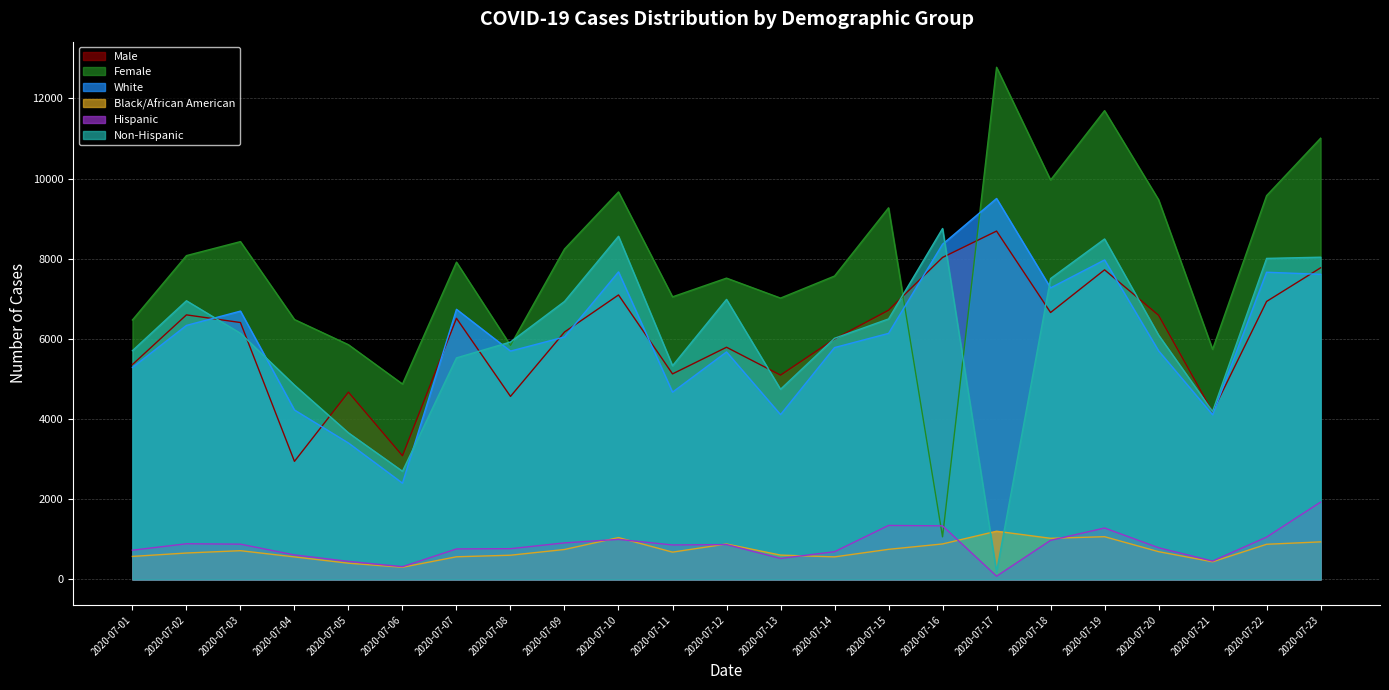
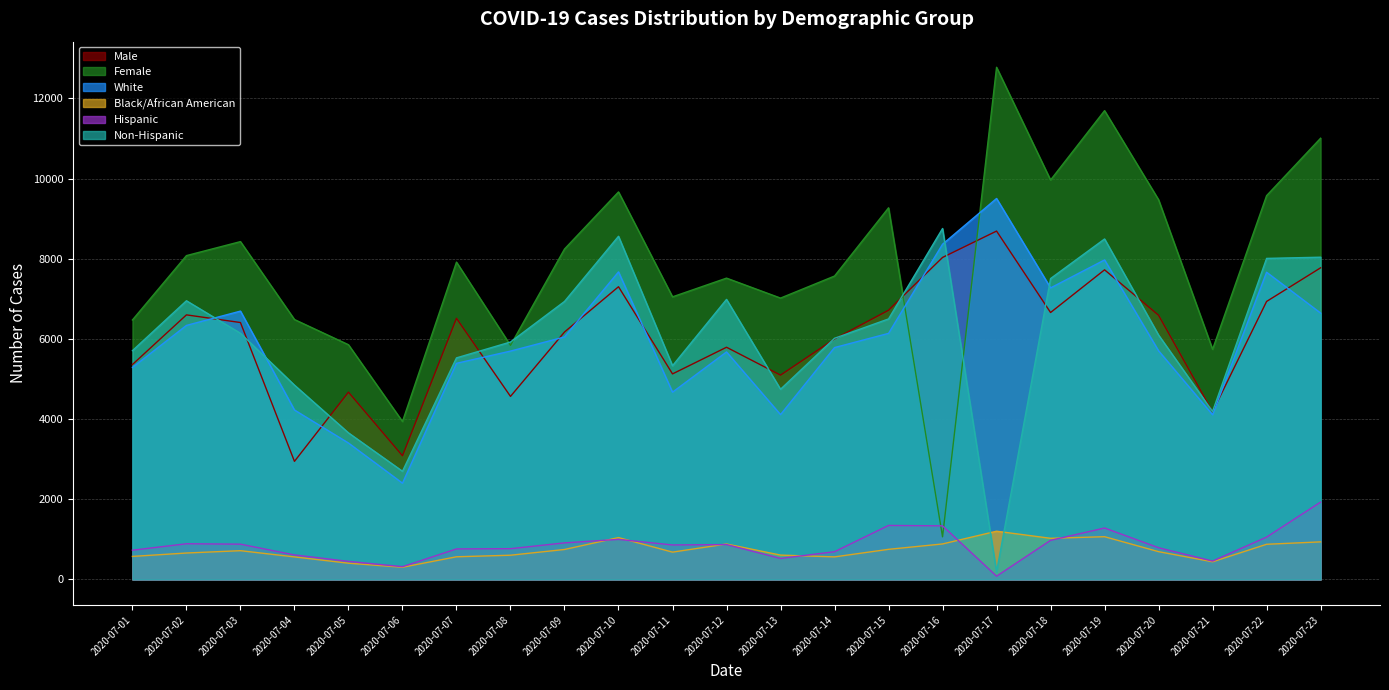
Female, 2020-07-06: 4900 -> 3900
White, 2020-07-07: 6700 -> 5400
Male, 2020-07-10: 7100 -> 7300
White, 2020-07-23: 7600 -> 6600
